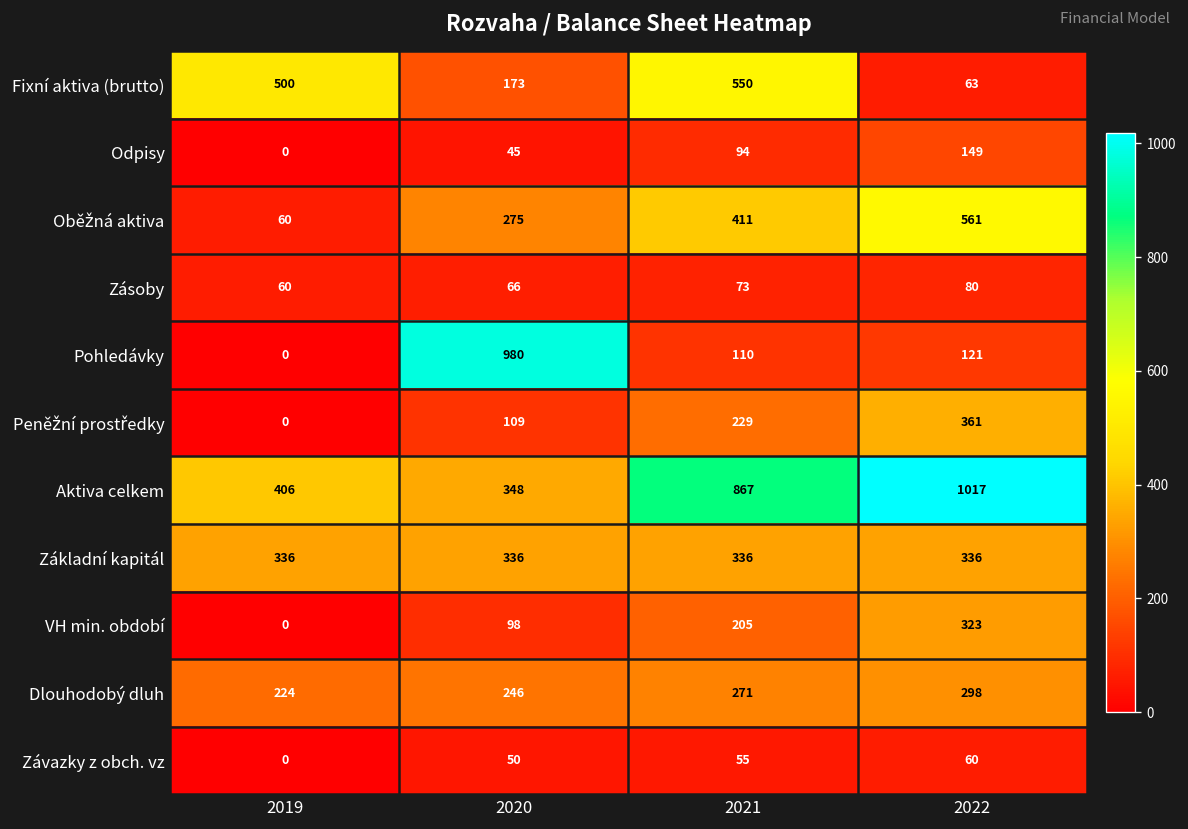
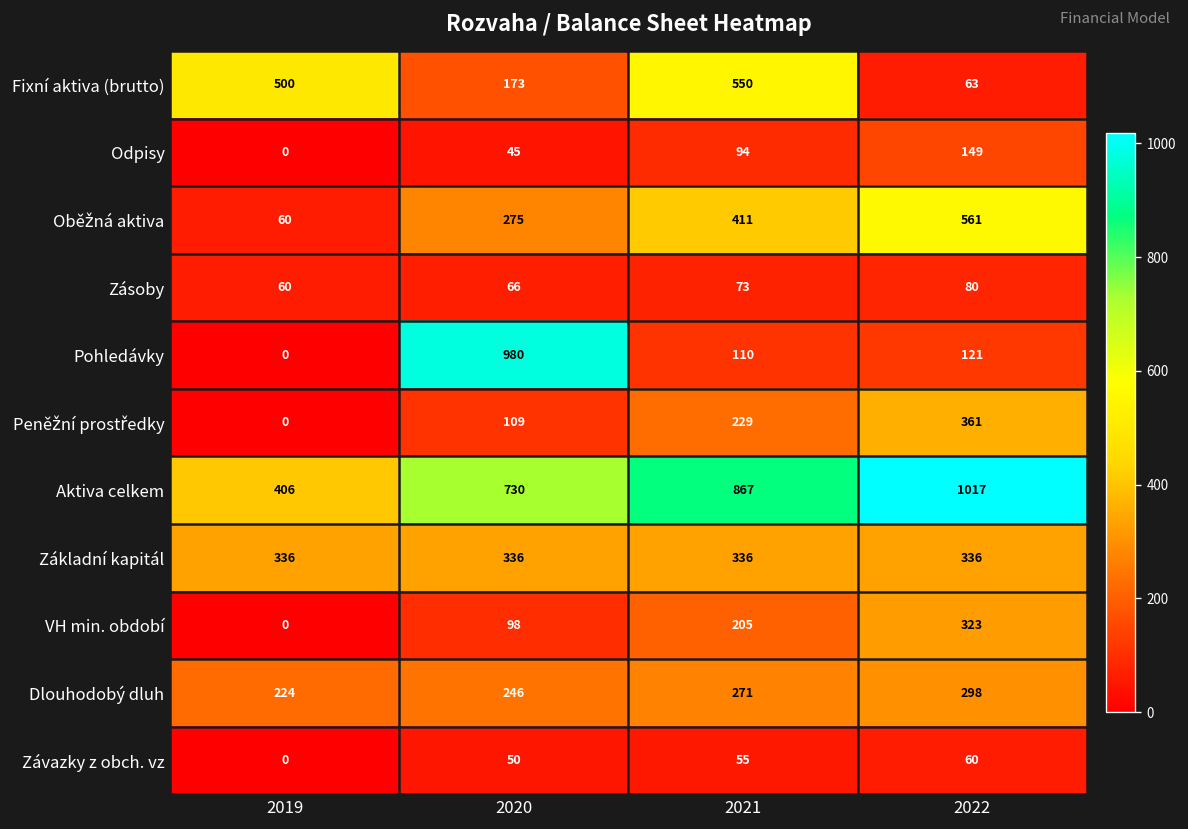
Aktiva celkem, 2020: 348 -> 730
